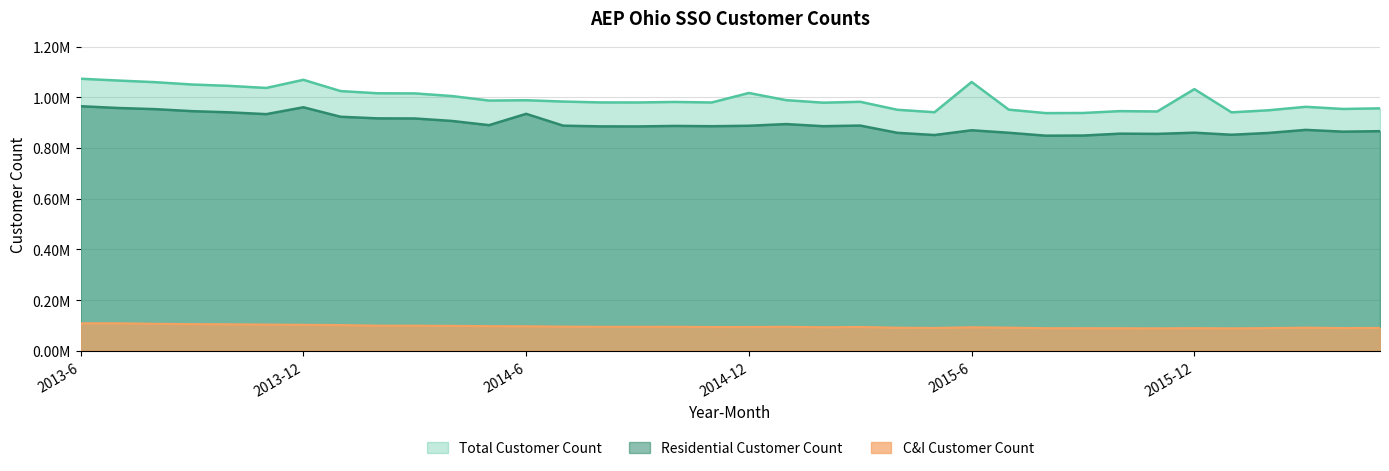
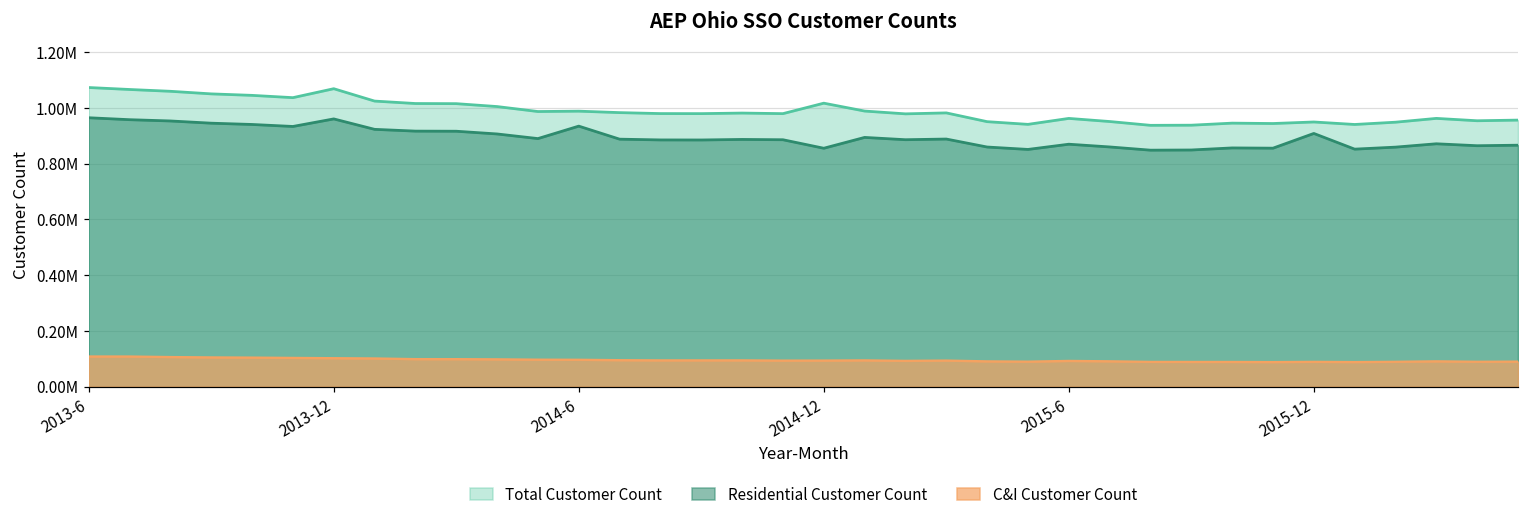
Residential Customer Count, 2014-12: 890000 -> 860000
Total Customer Count, 2015-6: 1060000 -> 960000
Total Customer Count, 2015-12: 1030000 -> 950000
Residential Customer Count, 2015-12: 860000 -> 910000
